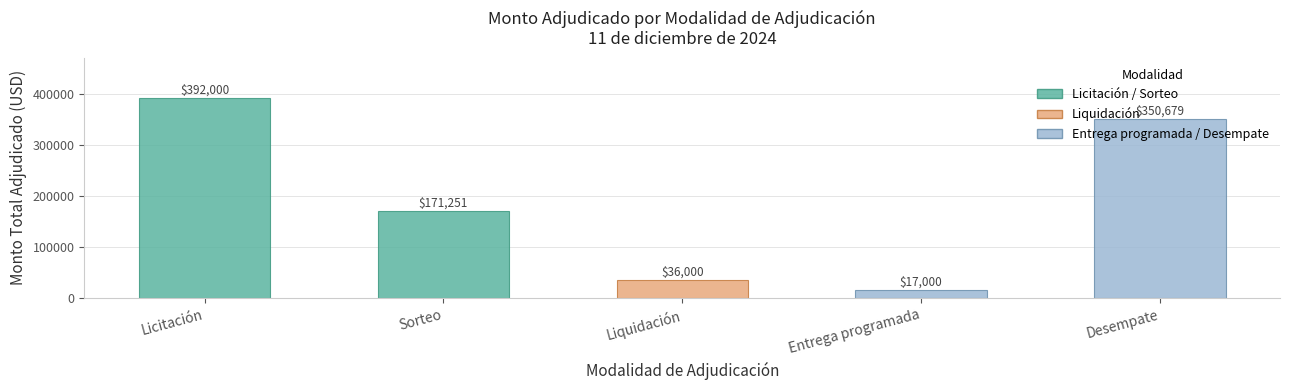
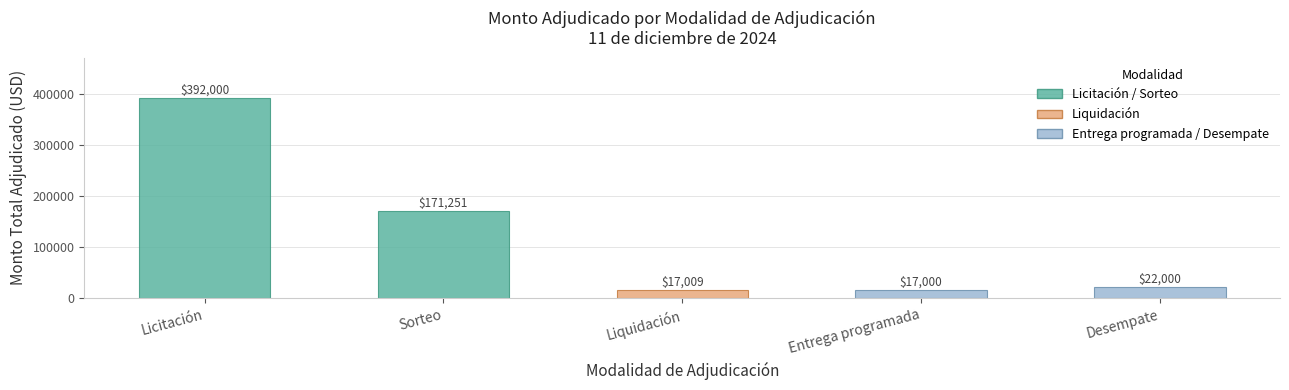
Liquidación: $36,000 -> $17,009
Desempate: $350,679 -> $22,000
